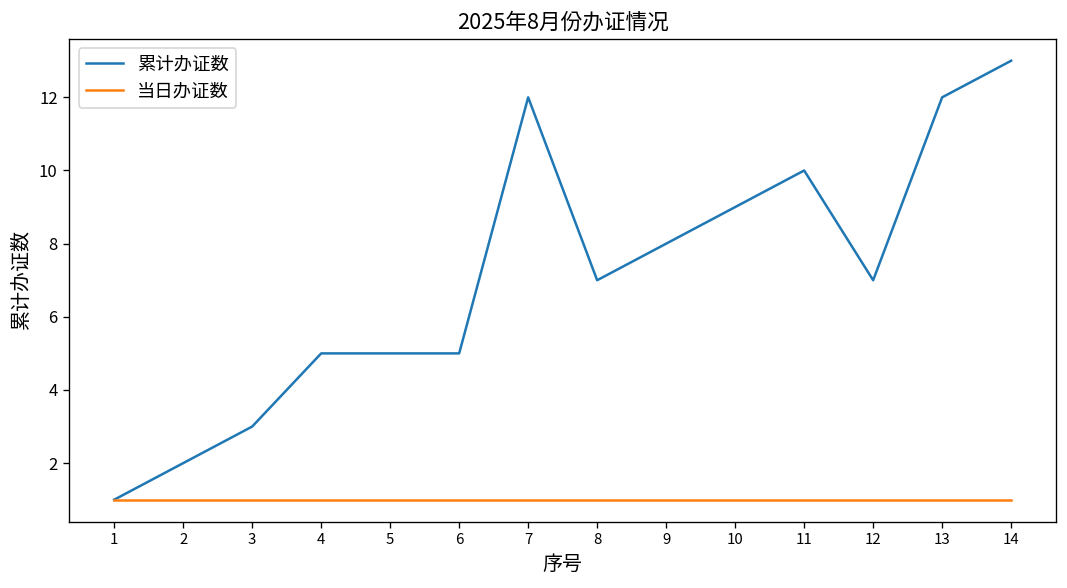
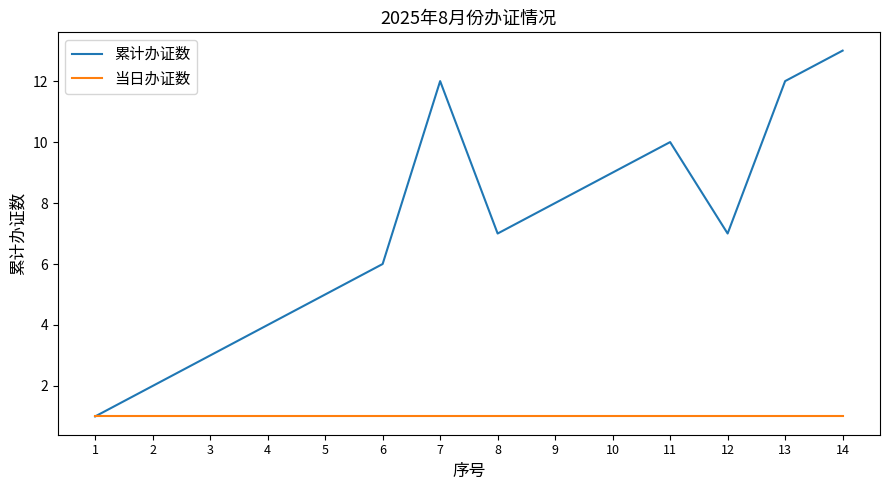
累计办证数, 4: 5 -> 4
累计办证数, 6: 5 -> 6
